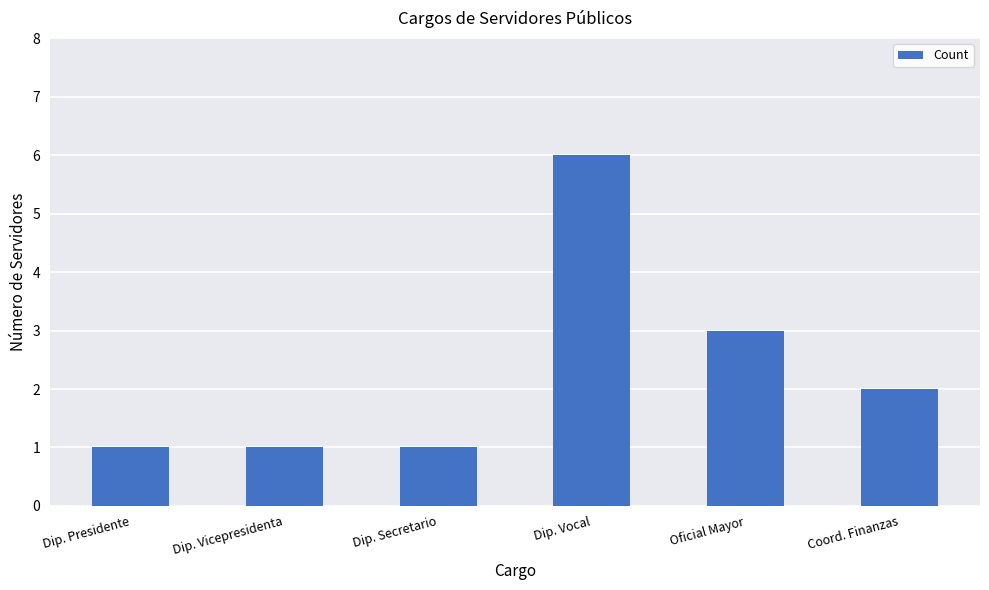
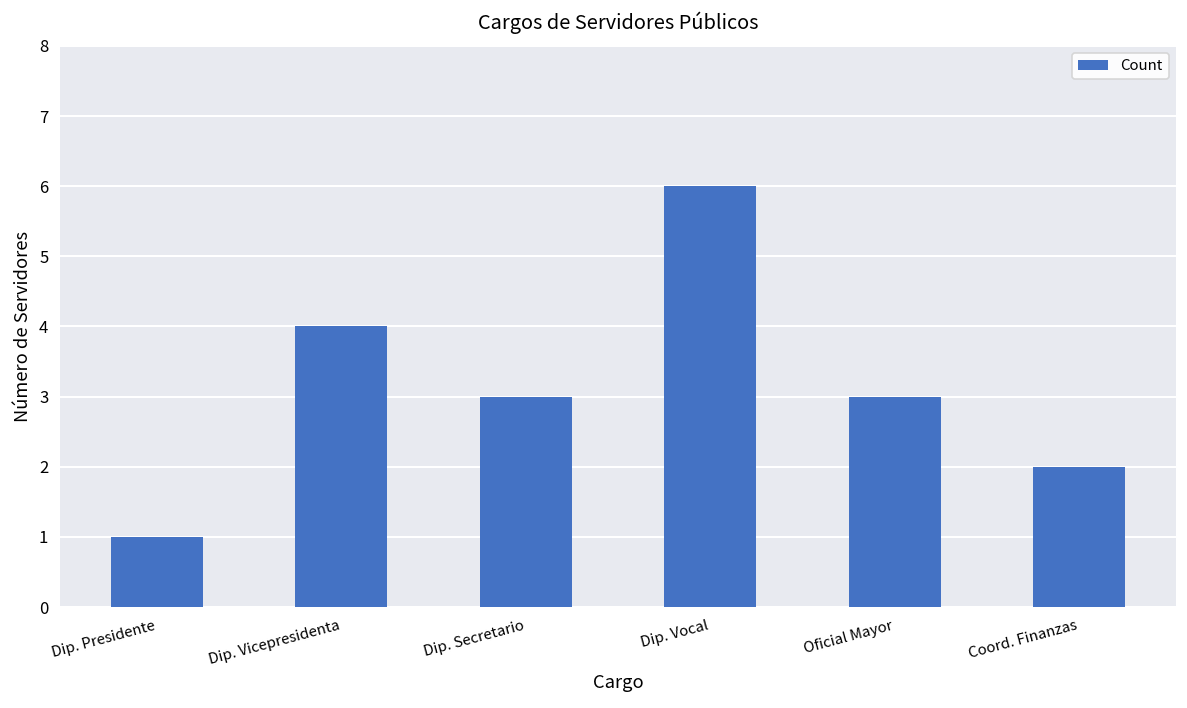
Dip. Vicepresidenta: 1 -> 4
Dip. Secretario: 1 -> 3
